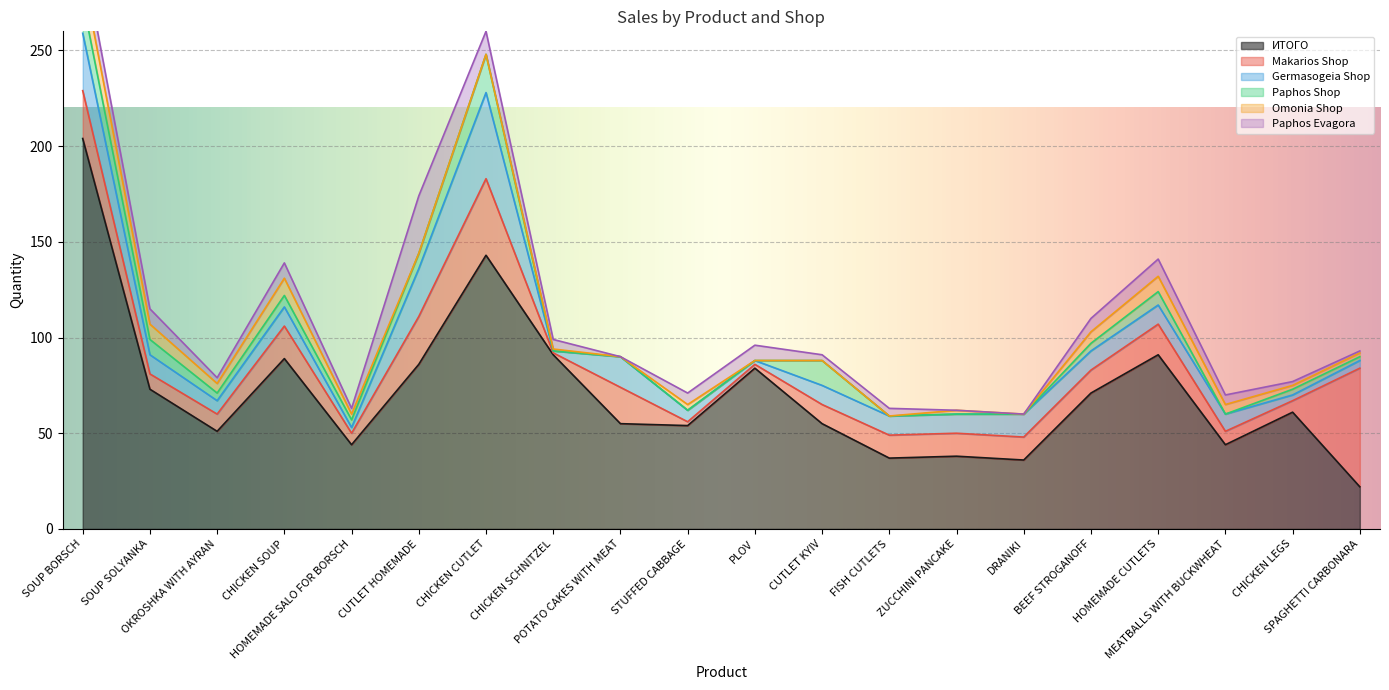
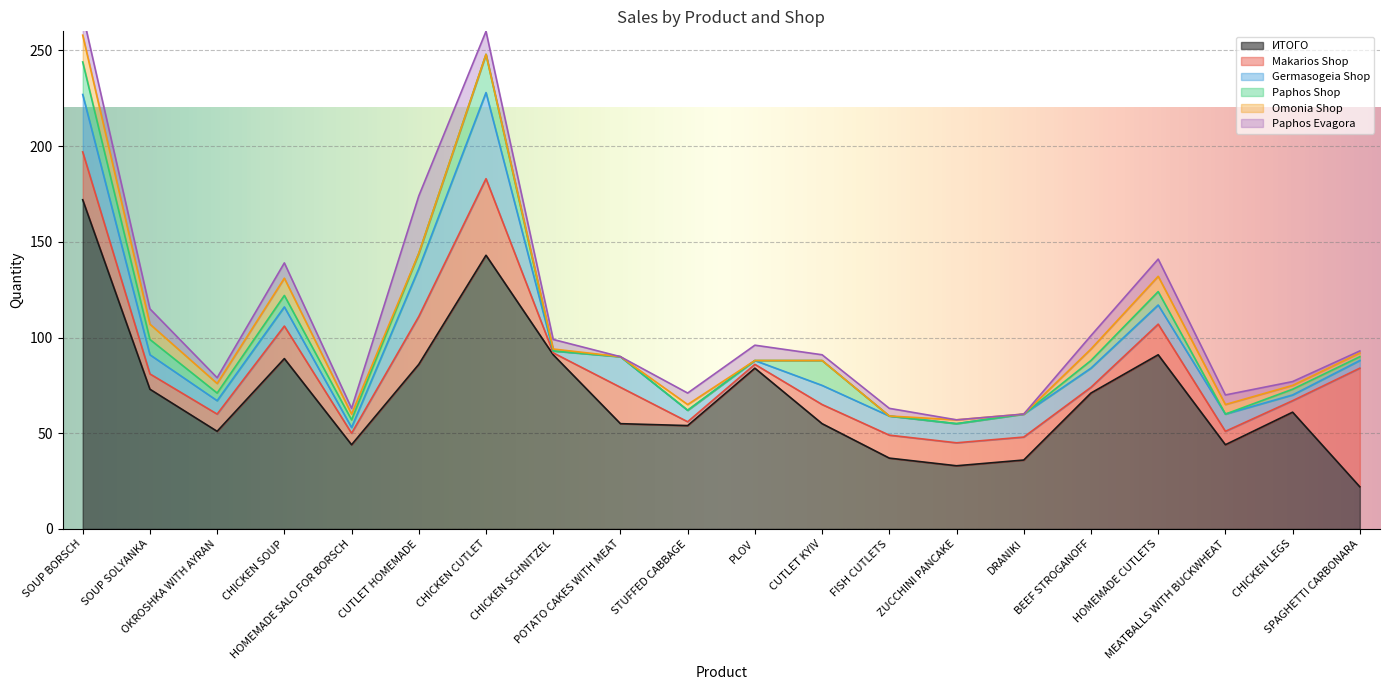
ИТОГО, SOUP BORSCH: 204 -> 172
ИТОГО, ZUCCHINI PANCAKE: 38 -> 33
Makarios Shop, BEEF STROGANOFF: 12 -> 3
